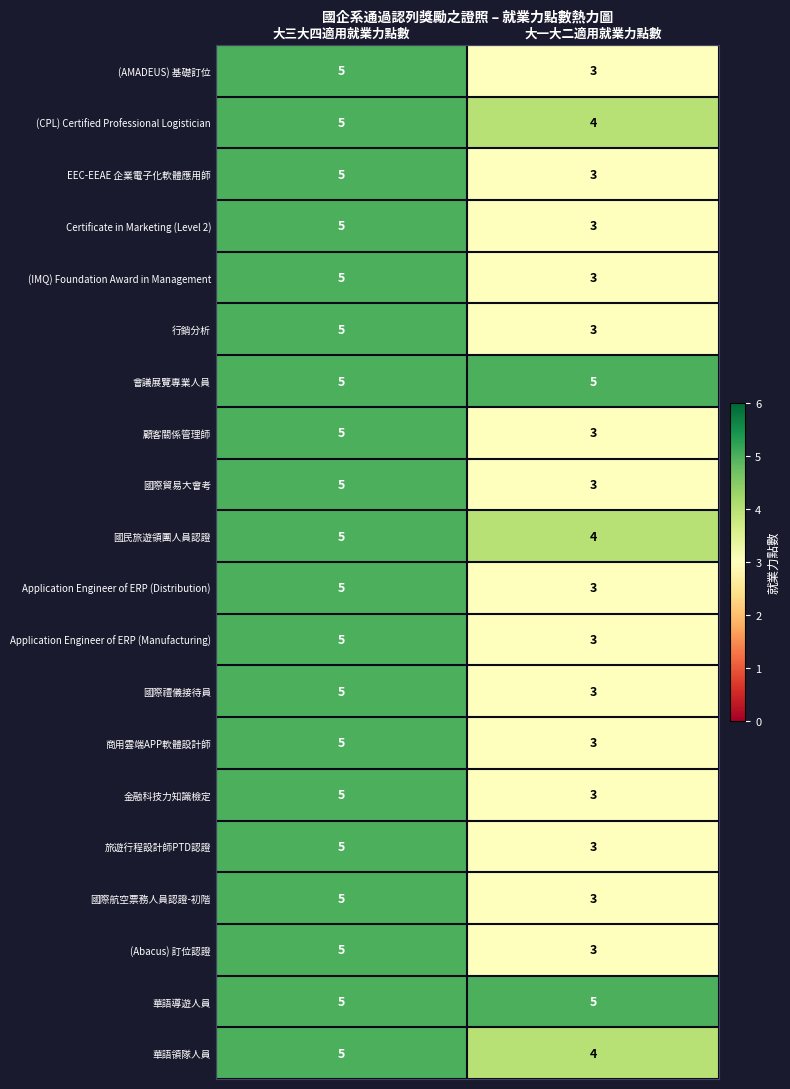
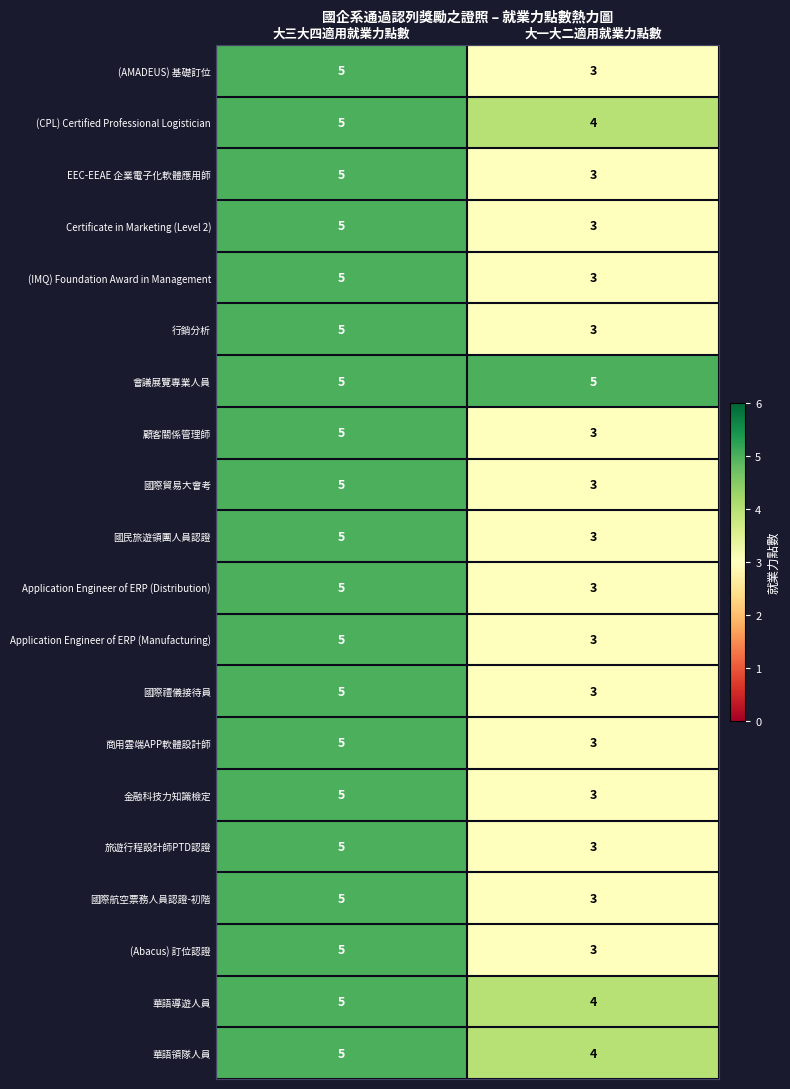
國民旅遊領團人員認證, 大一大二適用就業力點數: 4 -> 3
華語導遊人員, 大一大二適用就業力點數: 5 -> 4
